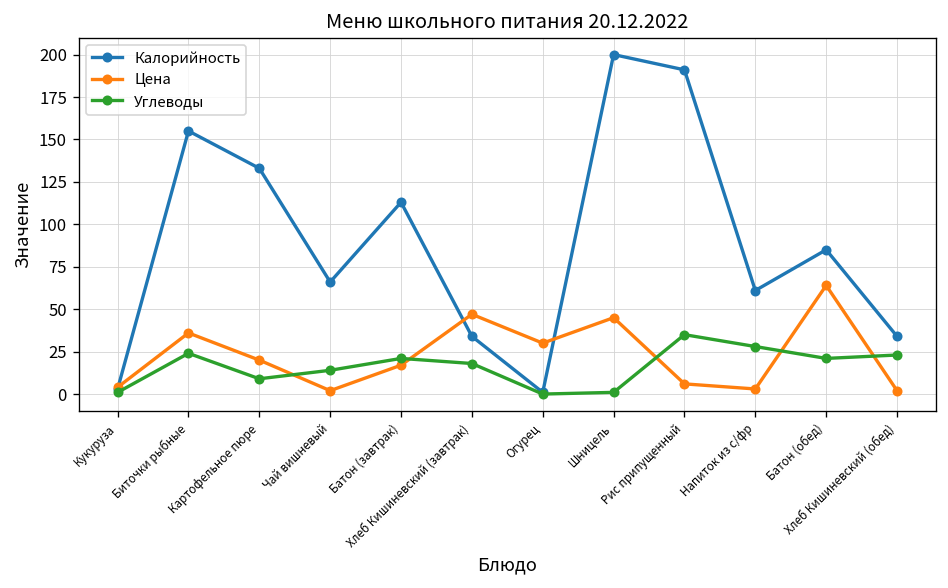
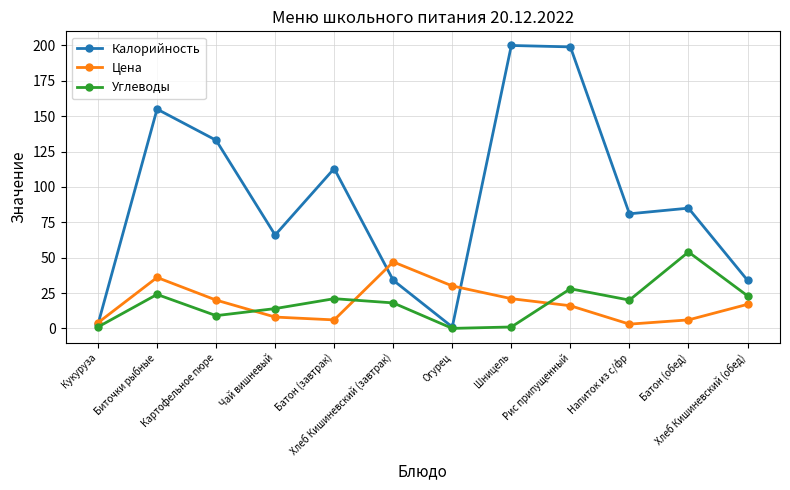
Цена, Чай вишневый: 2 -> 8
Цена, Батон (завтрак): 17 -> 6
Цена, Шницель: 45 -> 21
Калорийность, Рис припущенный: 191 -> 199
Цена, Рис припущенный: 6 -> 16
Углеводы, Рис припущенный: 35 -> 28
Калорийность, Напиток из с/фр: 61 -> 81
Углеводы, Напиток из с/фр: 28 -> 20
Цена, Батон (обед): 64 -> 6
Углеводы, Батон (обед): 21 -> 54
Цена, Хлеб Кишиневский (обед): 2 -> 17
